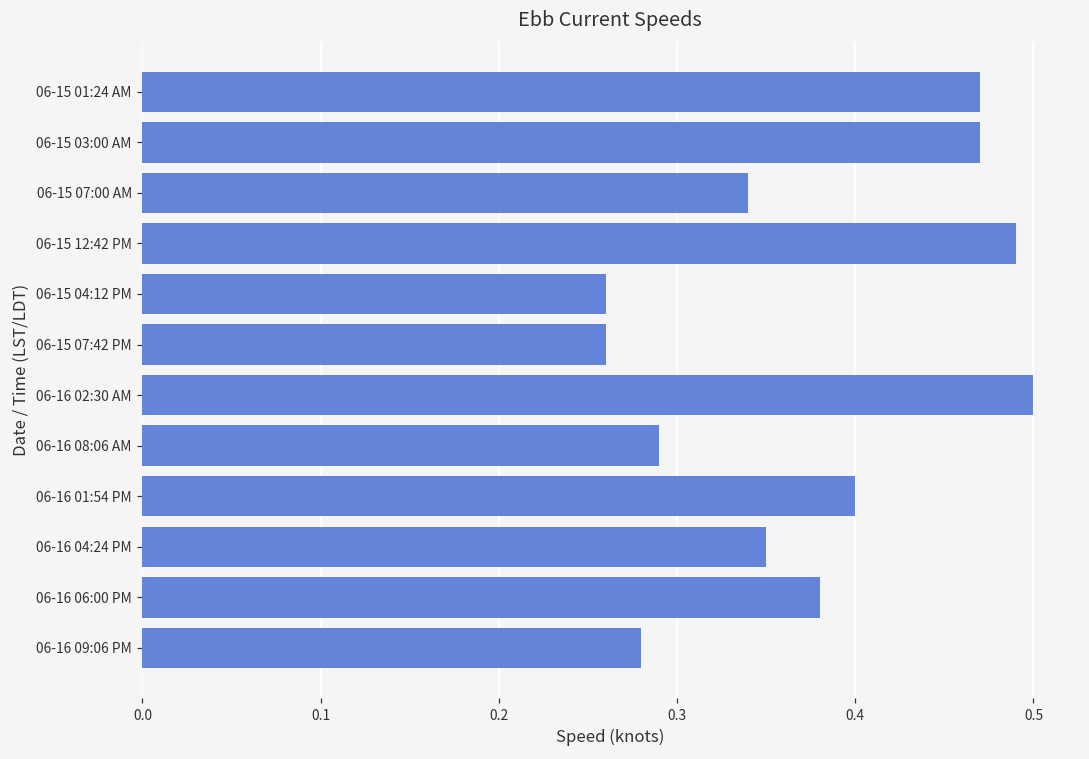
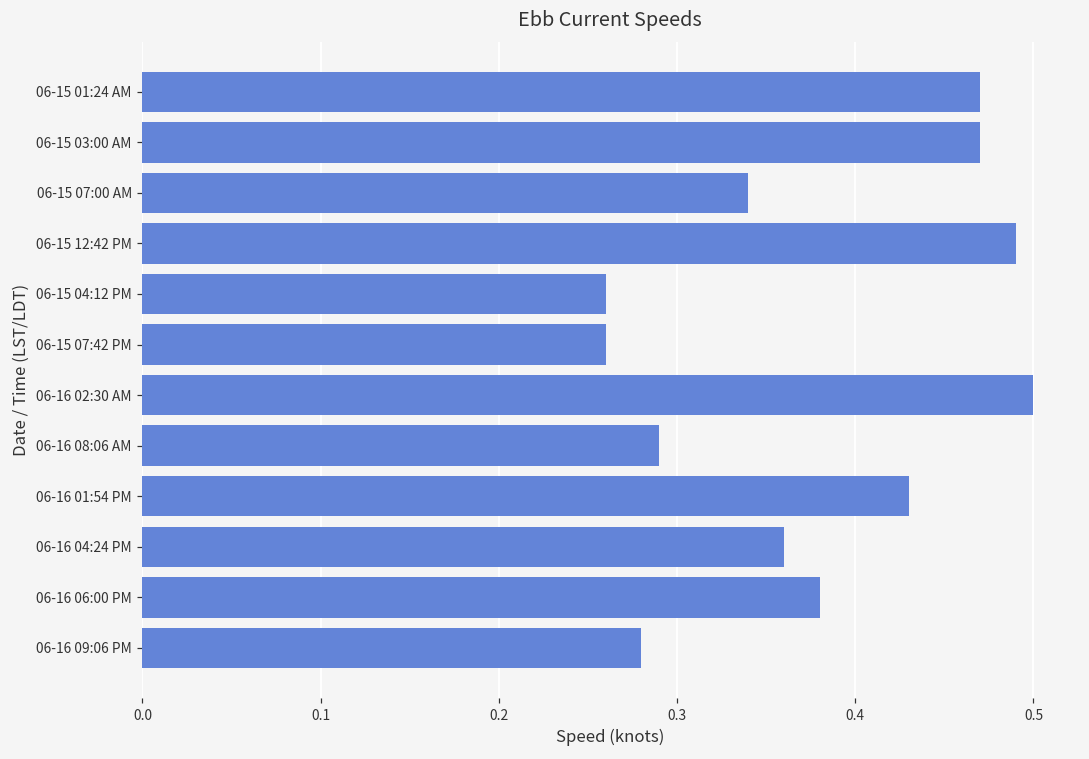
06-16 01:54 PM: 0.400 -> 0.430
06-16 04:24 PM: 0.350 -> 0.360
